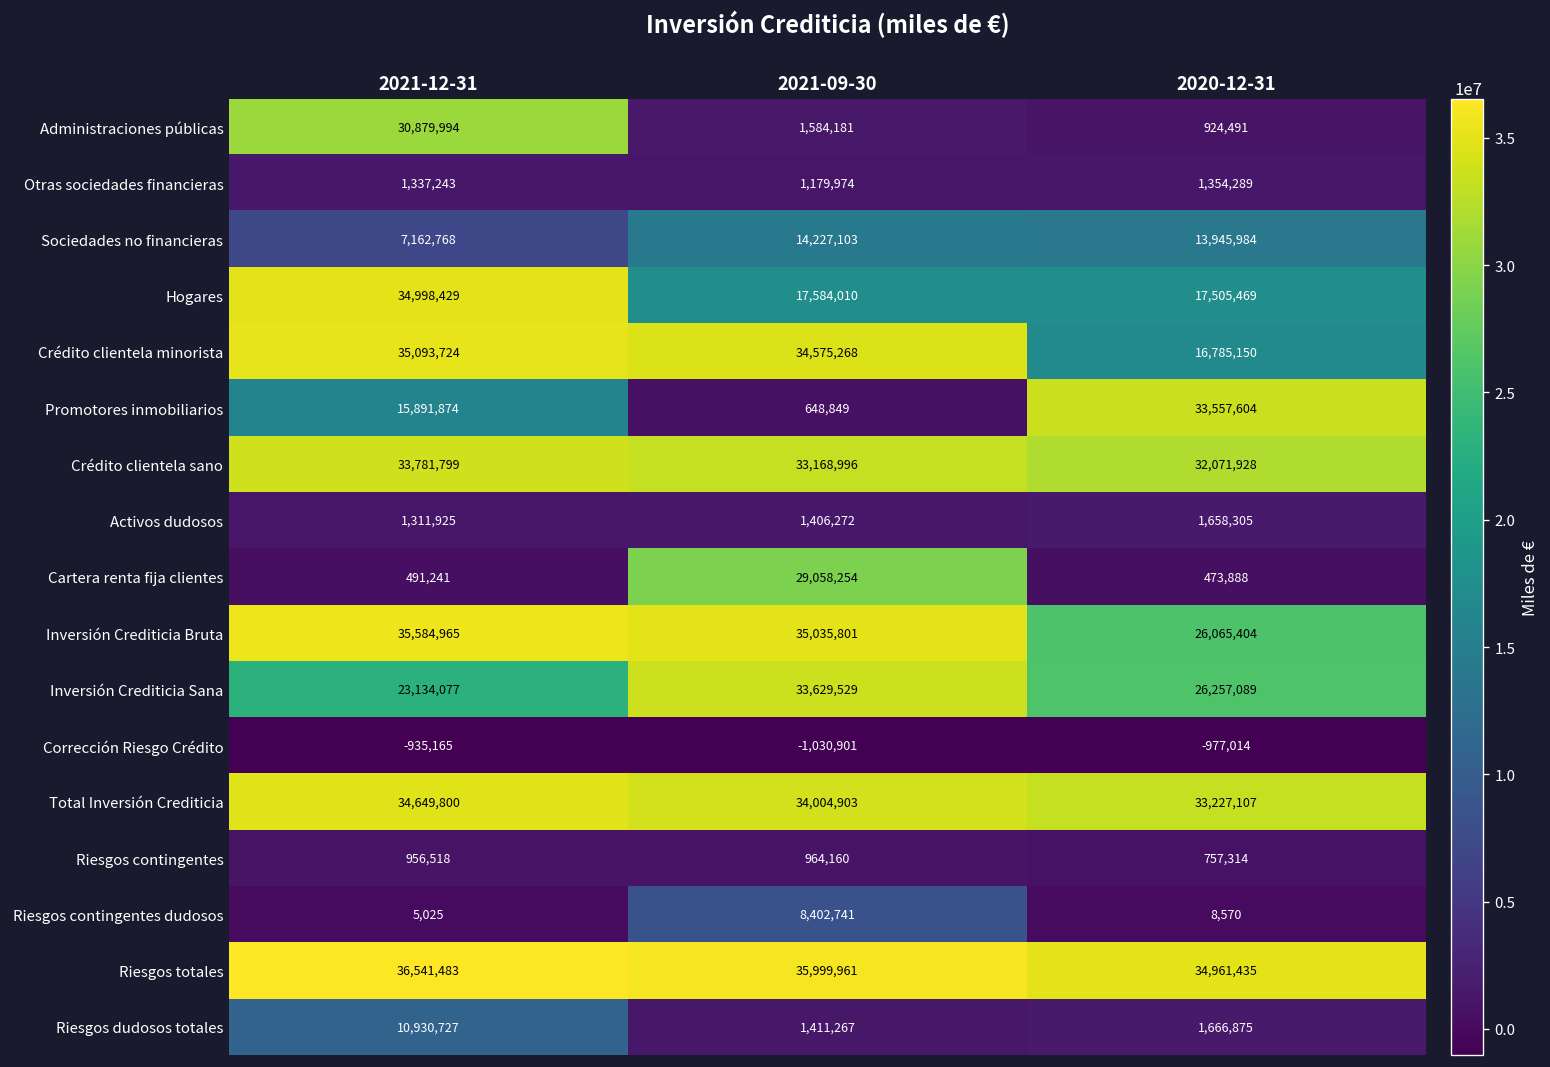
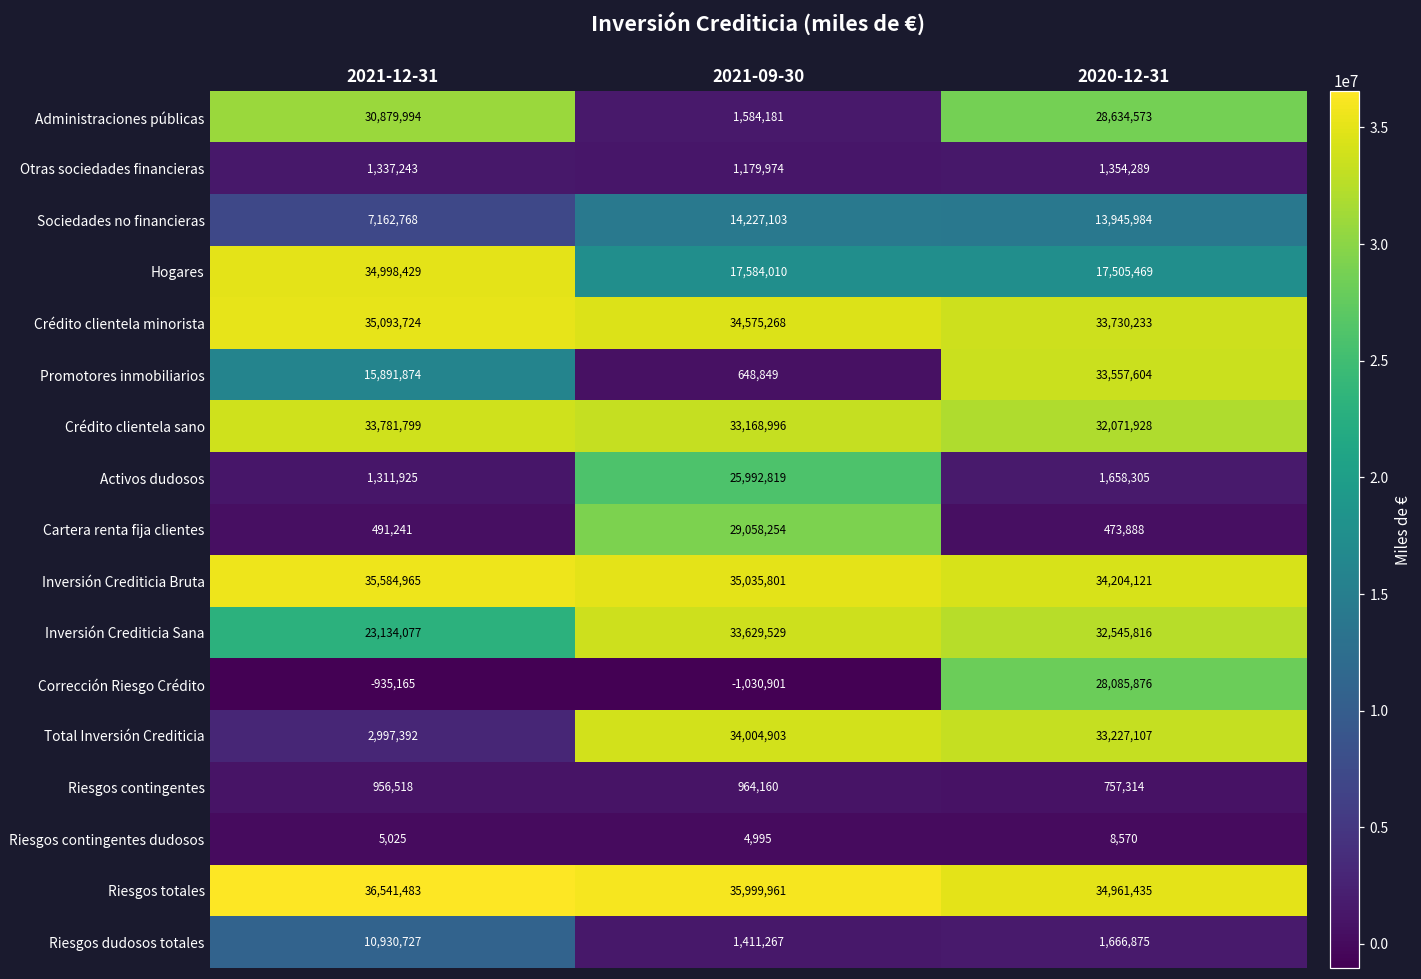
Administraciones públicas, 2020-12-31: 924,491 -> 28,634,573
Crédito clientela minorista, 2020-12-31: 16,785,150 -> 33,730,233
Activos dudosos, 2021-09-30: 1,406,272 -> 25,992,819
Inversión Crediticia Bruta, 2020-12-31: 26,065,404 -> 34,204,121
Inversión Crediticia Sana, 2020-12-31: 26,257,089 -> 32,545,816
Corrección Riesgo Crédito, 2020-12-31: -977,014 -> 28,085,876
Total Inversión Crediticia, 2021-12-31: 34,649,800 -> 2,997,392
Riesgos contingentes dudosos, 2021-09-30: 8,402,741 -> 4,995
